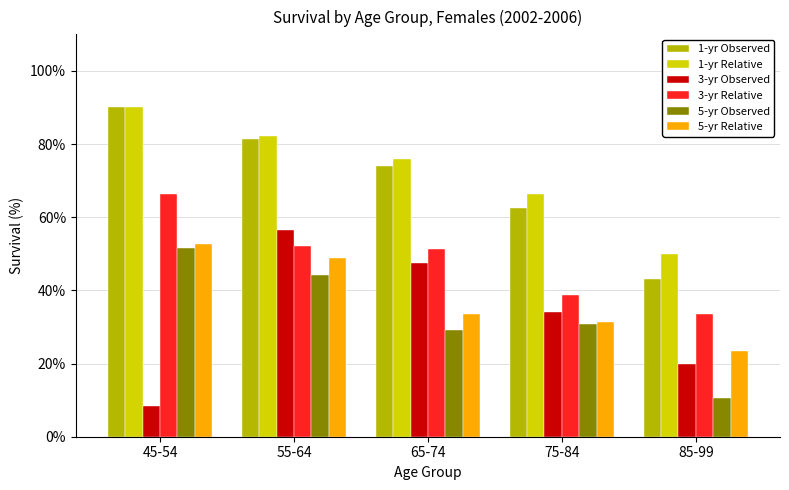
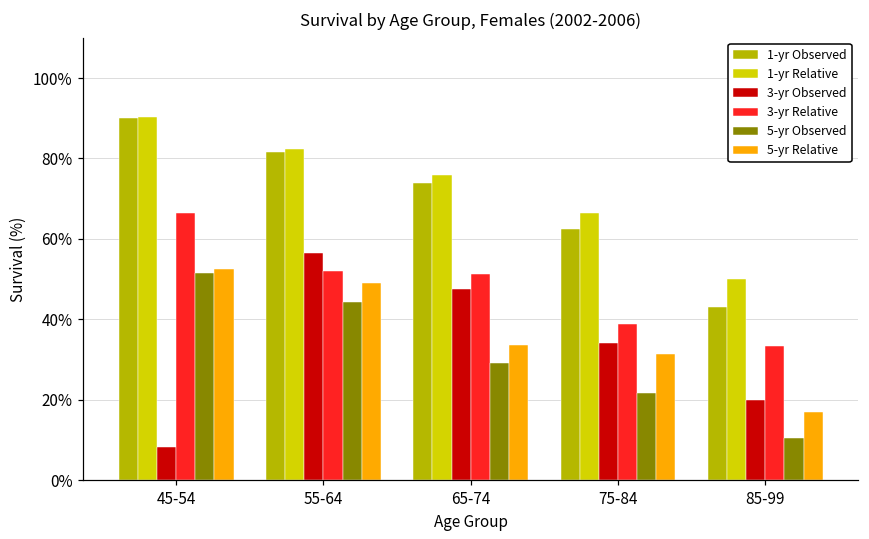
5-yr Observed, 75-84: 31% -> 22%
5-yr Relative, 85-99: 23% -> 17%
